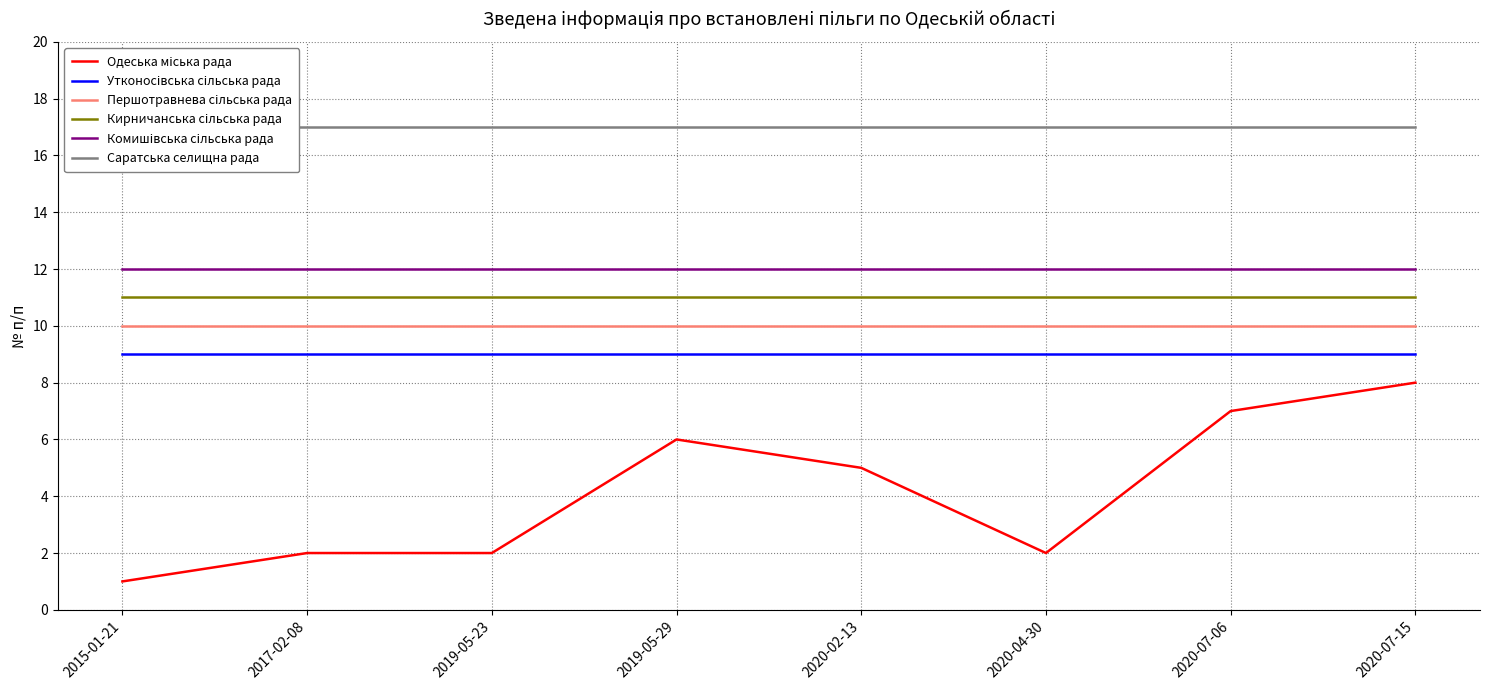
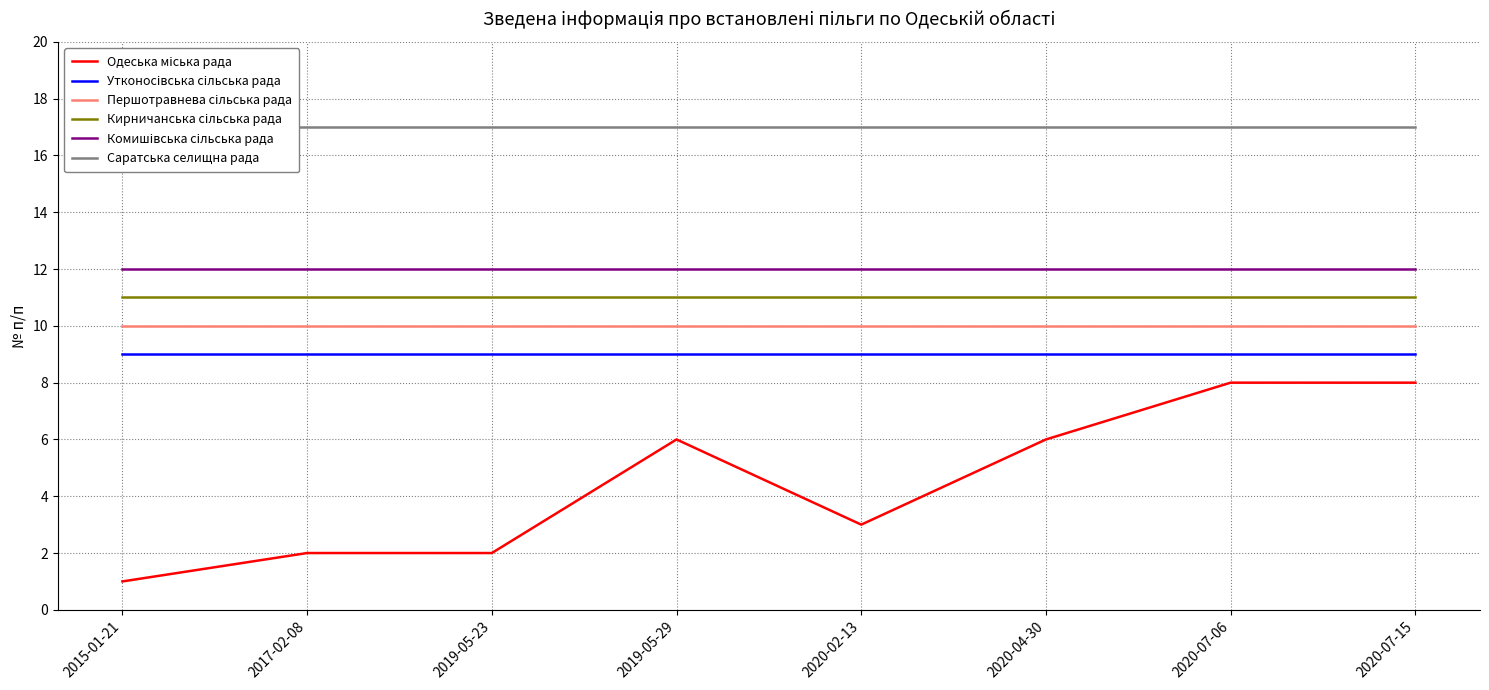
Одеська міська рада, 2020-02-13: 5 -> 3
Одеська міська рада, 2020-04-30: 2 -> 6
Одеська міська рада, 2020-07-06: 7 -> 8
